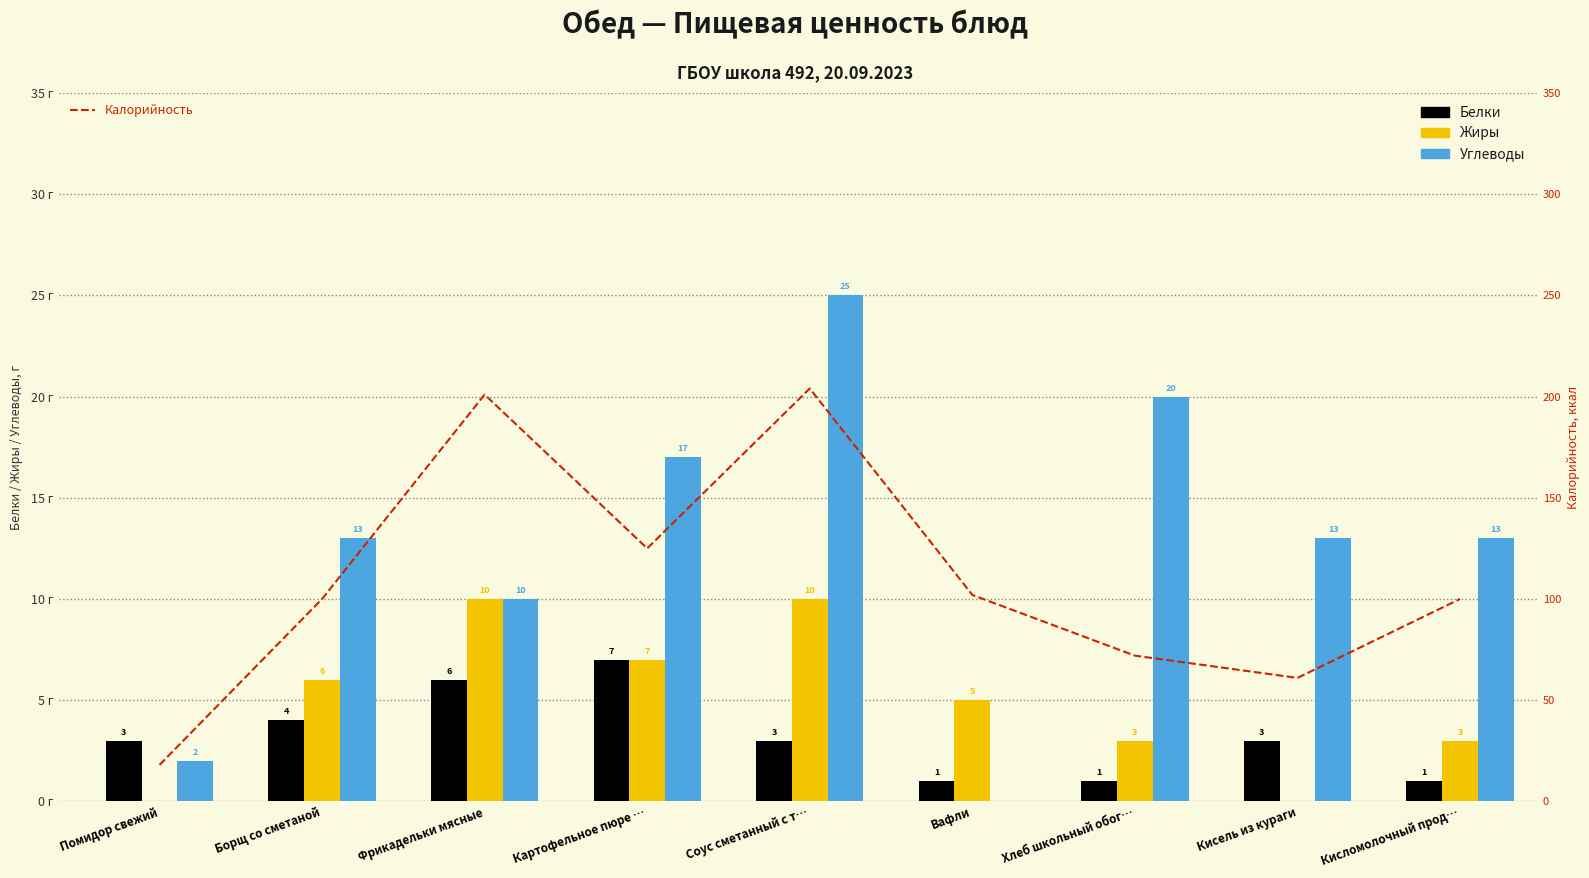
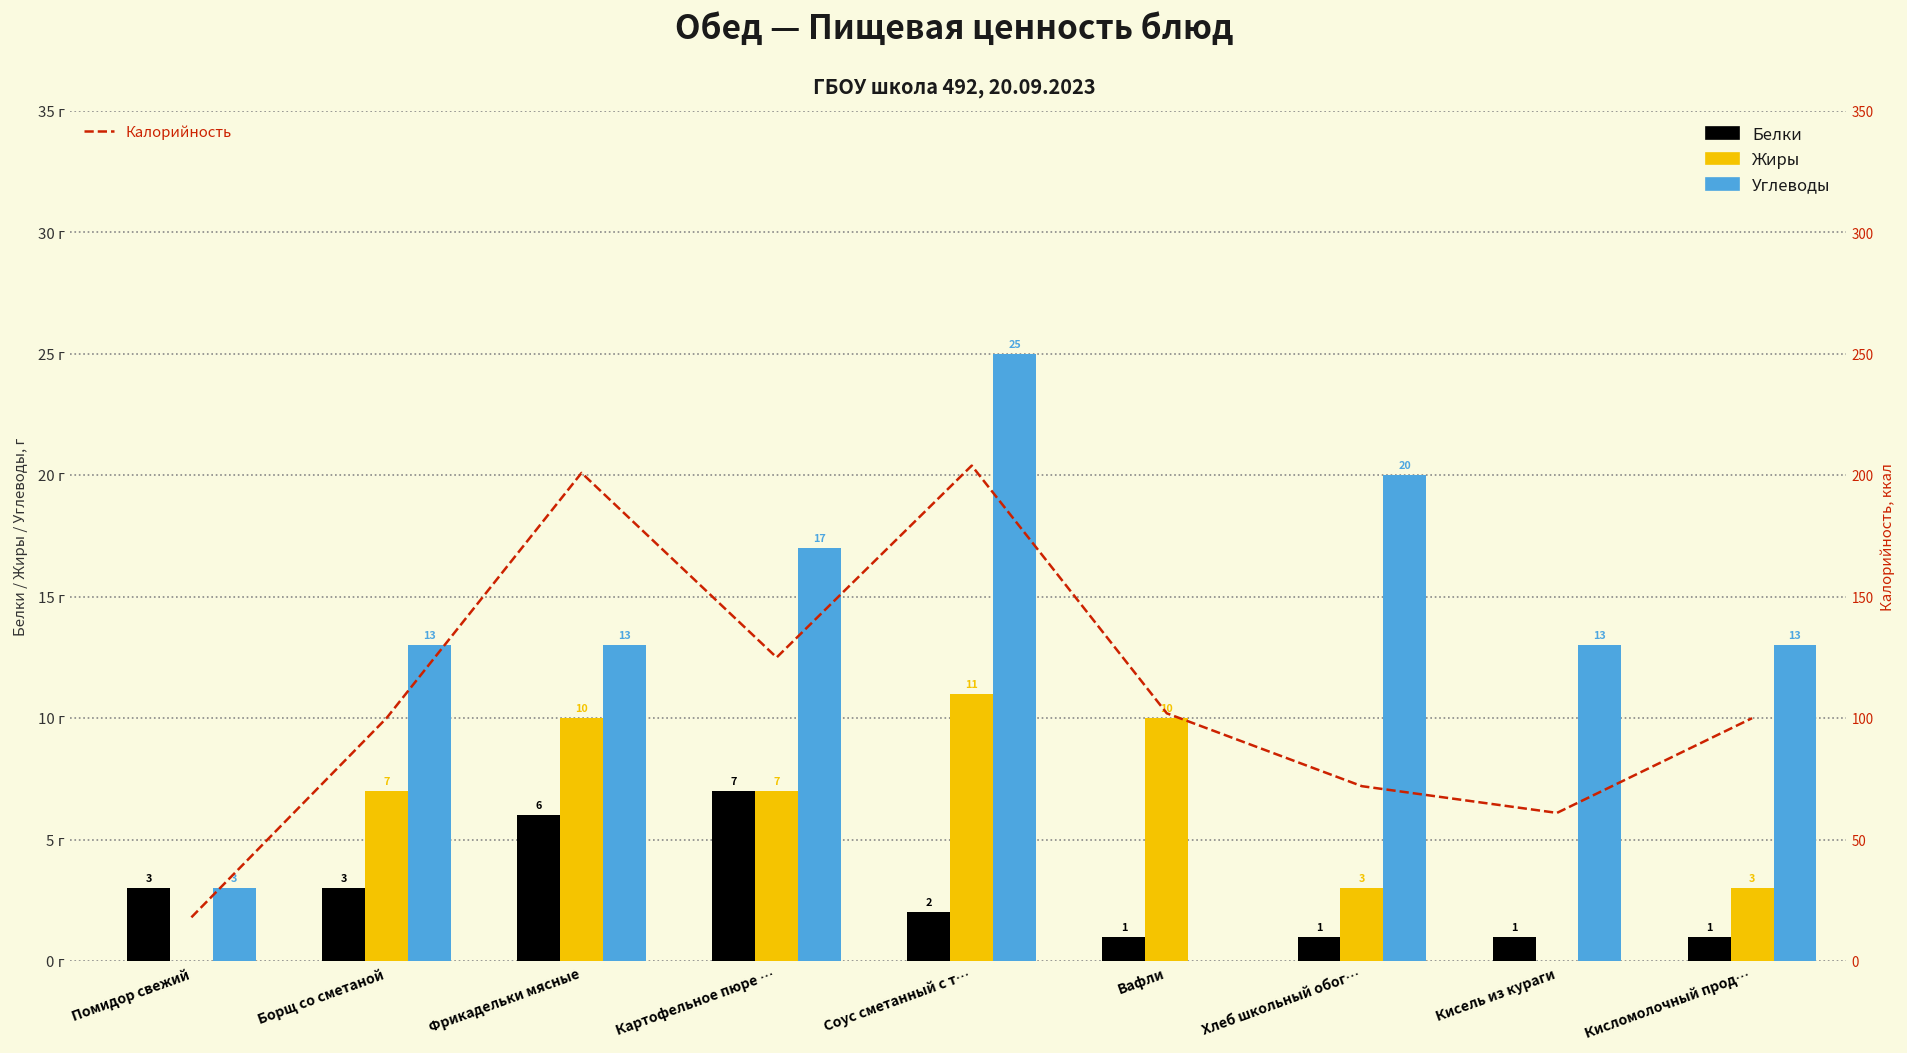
Углеводы, Помидор свежий: 2 -> 3
Белки, Борщ со сметаной: 4 -> 3
Жиры, Борщ со сметаной: 6 -> 7
Углеводы, Фрикадельки мясные: 10 -> 13
Белки, Соус сметанный с т…: 3 -> 2
Жиры, Соус сметанный с т…: 10 -> 11
Жиры, Вафли: 5 -> 10
Белки, Кисель из кураги: 3 -> 1
